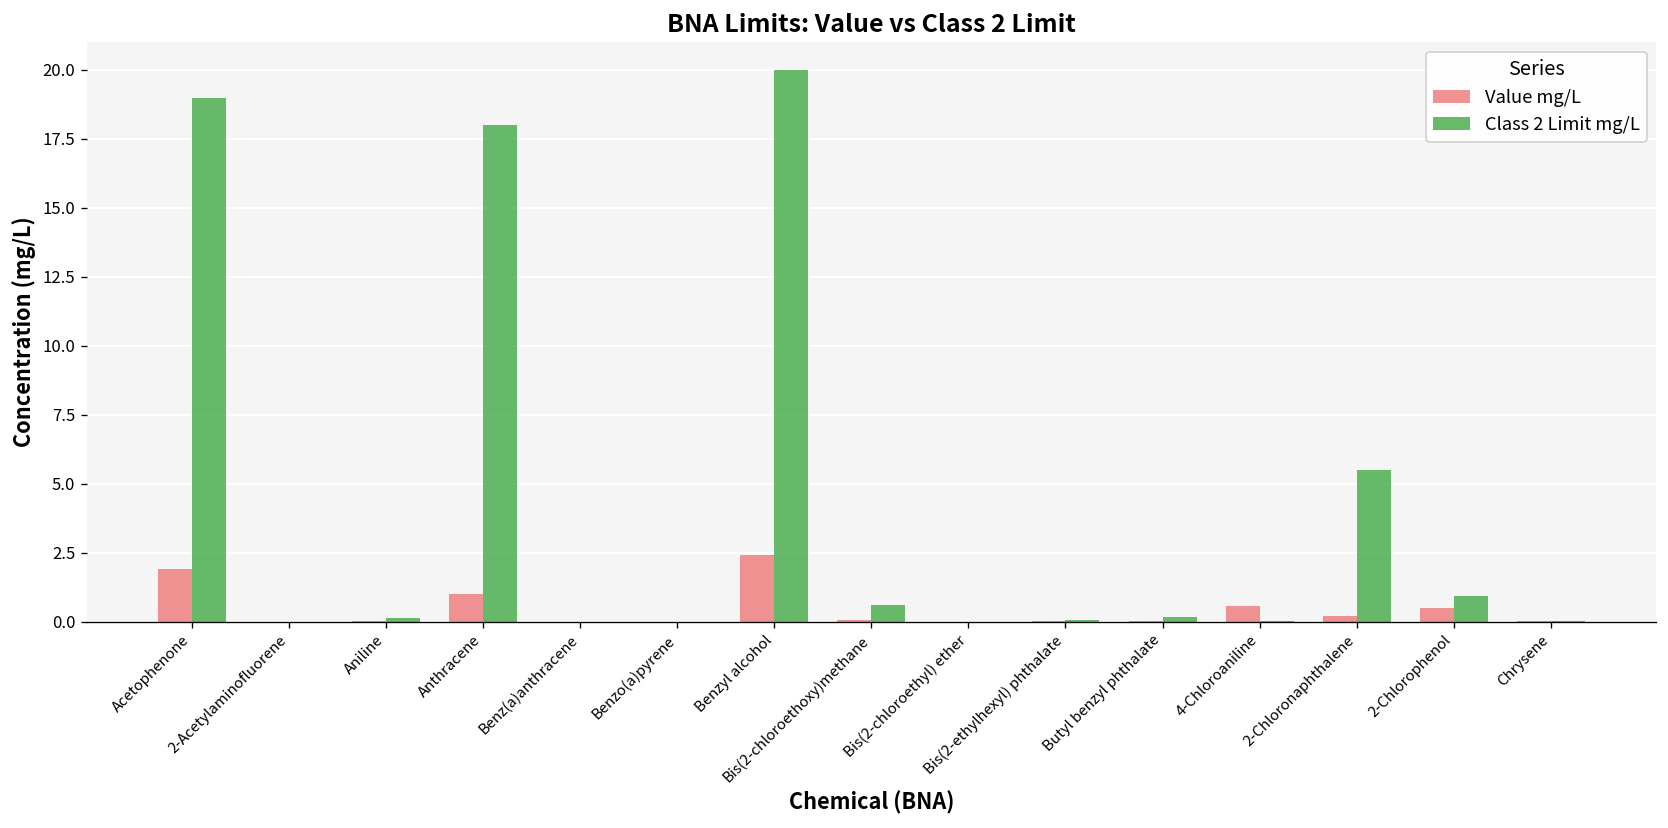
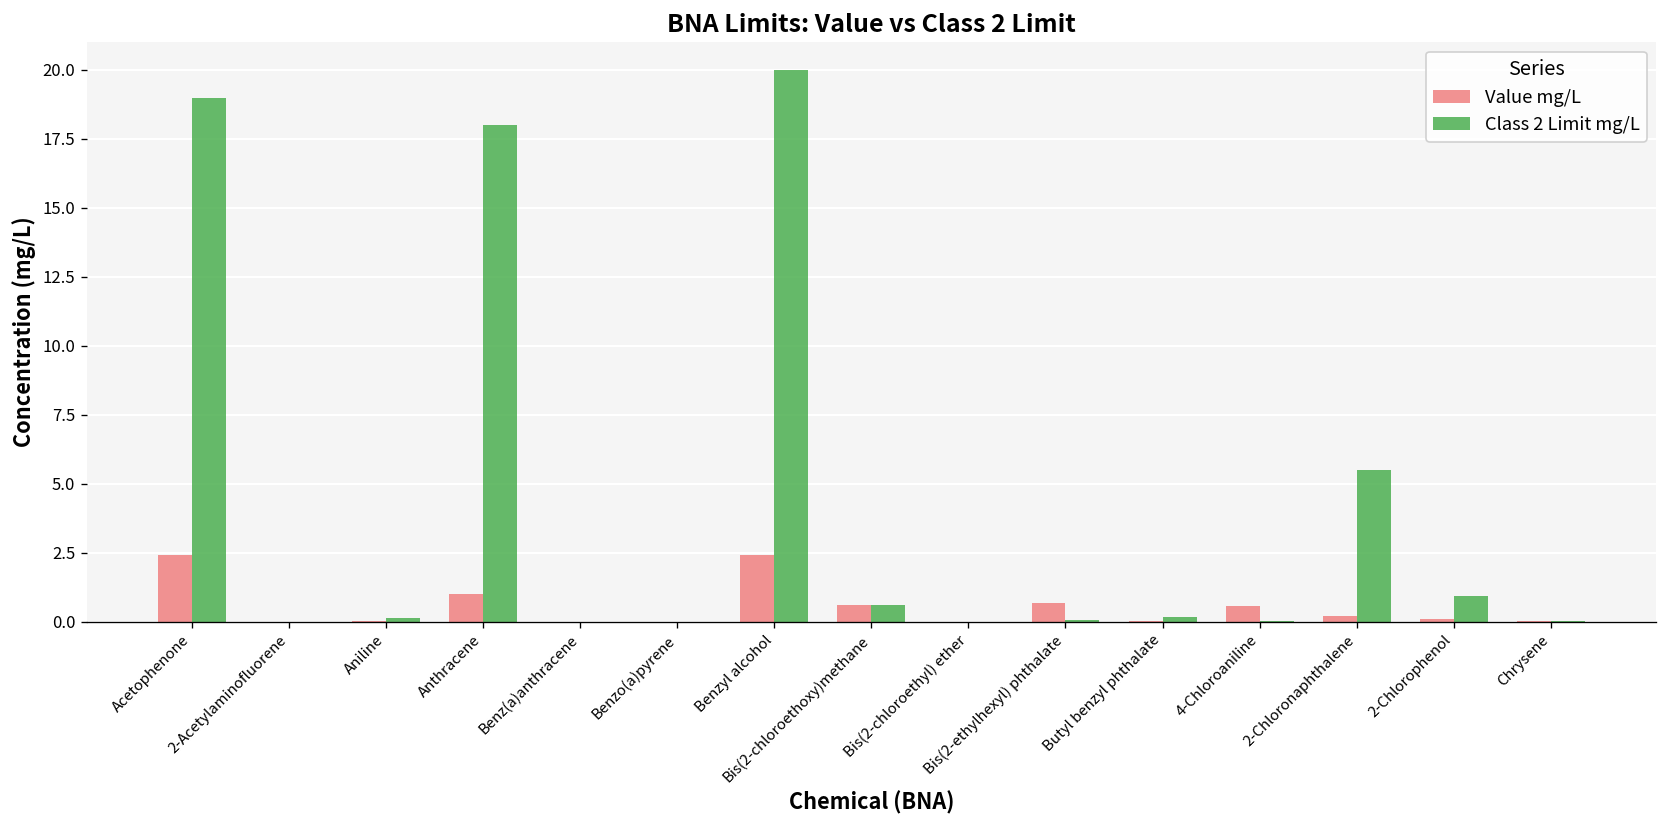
Value mg/L, Acetophenone: 1.9 -> 2.4
Value mg/L, Bis(2-chloroethoxy)methane: 0.1 -> 0.6
Value mg/L, Bis(2-ethylhexyl) phthalate: 0.0 -> 0.7
Value mg/L, 2-Chlorophenol: 0.5 -> 0.1
